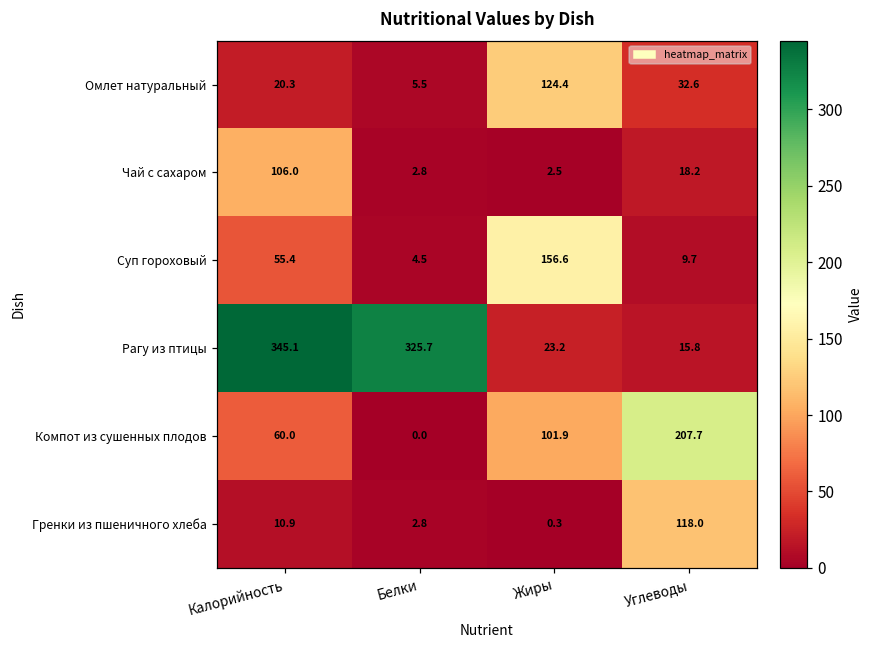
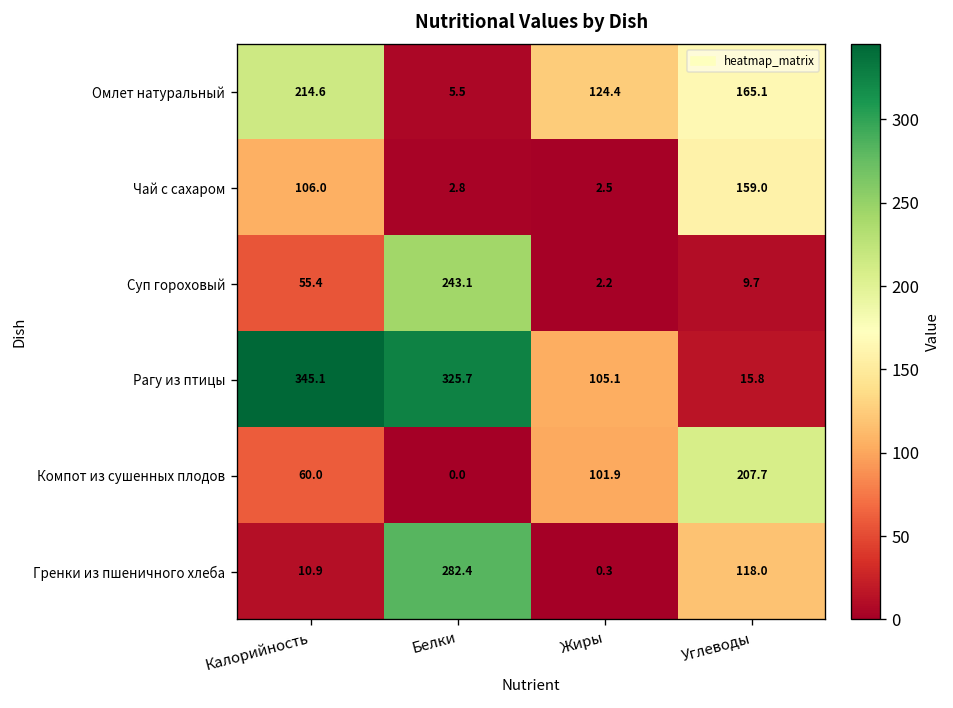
Омлет натуральный, Калорийность: 20.3 -> 214.6
Омлет натуральный, Углеводы: 32.6 -> 165.1
Чай с сахаром, Углеводы: 18.2 -> 159.0
Суп гороховый, Белки: 4.5 -> 243.1
Суп гороховый, Жиры: 156.6 -> 2.2
Рагу из птицы, Жиры: 23.2 -> 105.1
Гренки из пшеничного хлеба, Белки: 2.8 -> 282.4
